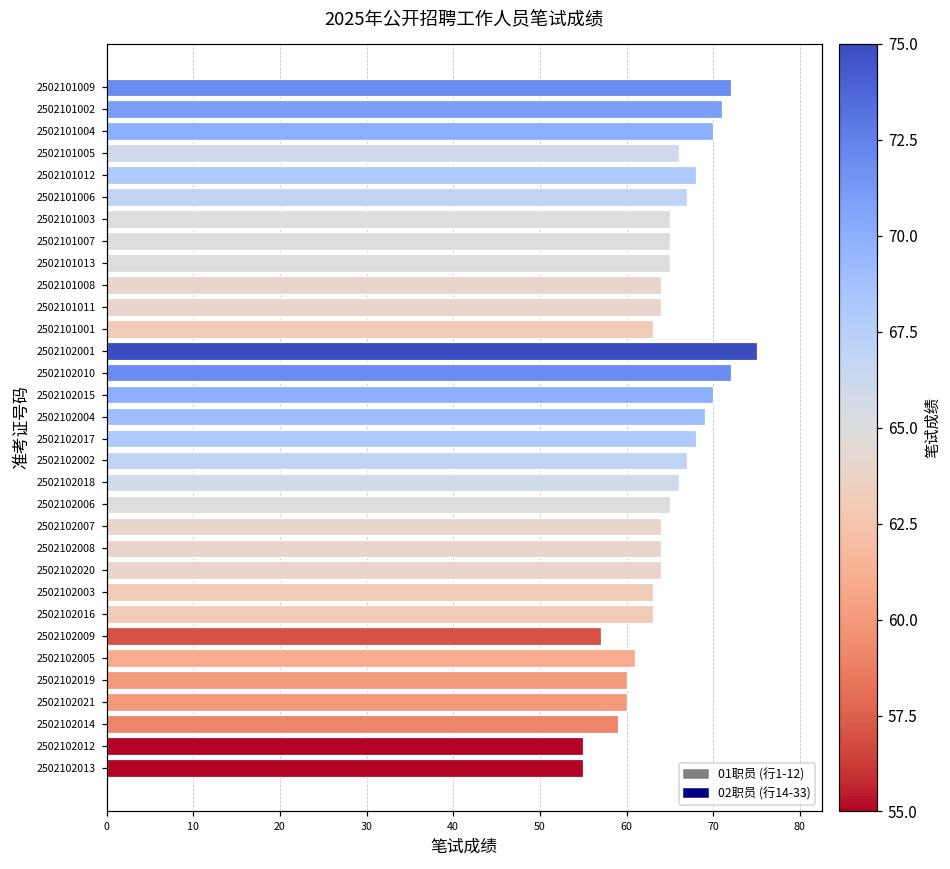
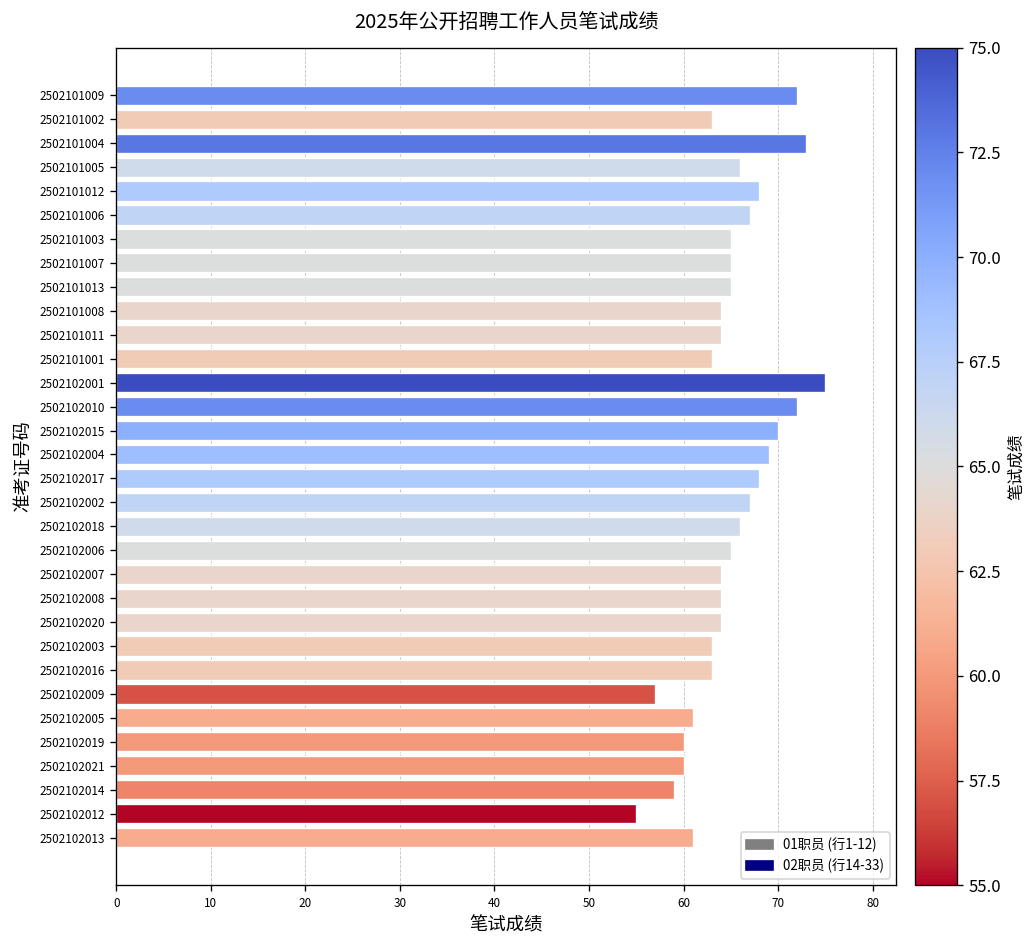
2502101002: 71 -> 63
2502101004: 70 -> 73
2502102013: 55 -> 61
